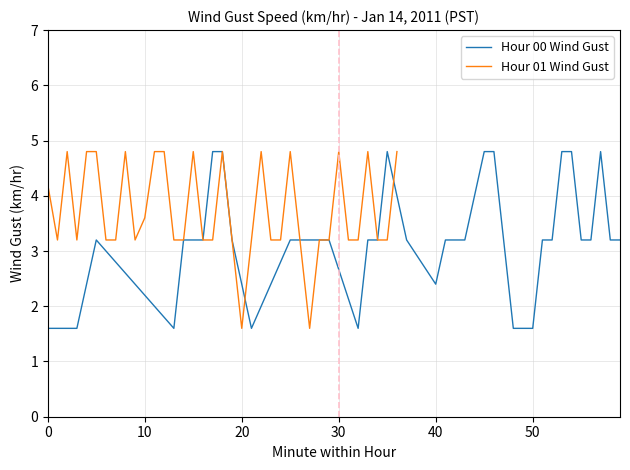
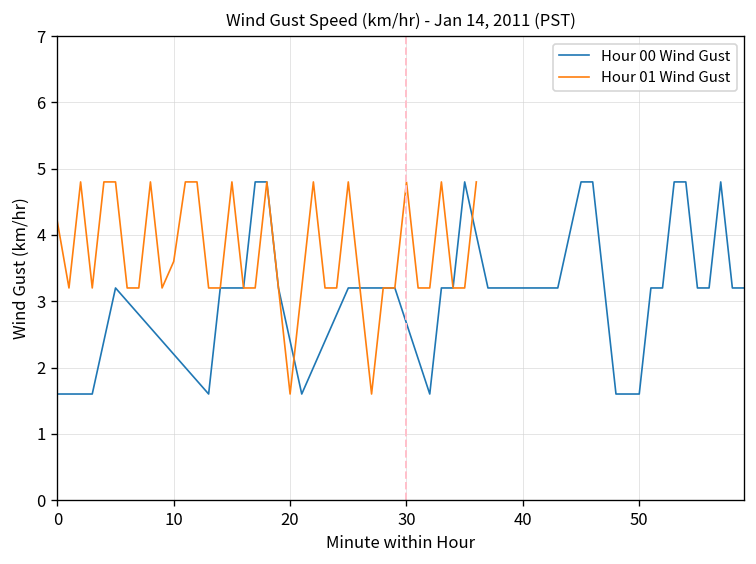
Hour 00 Wind Gust, 40: 2.4 -> 3.2
